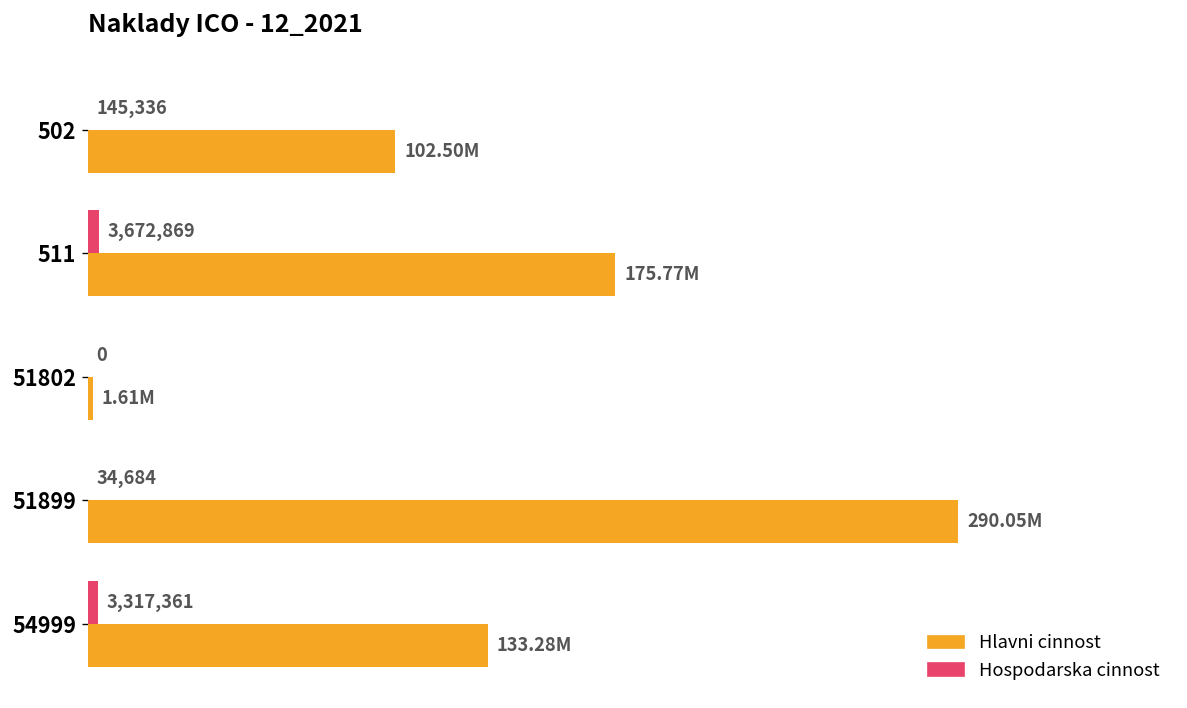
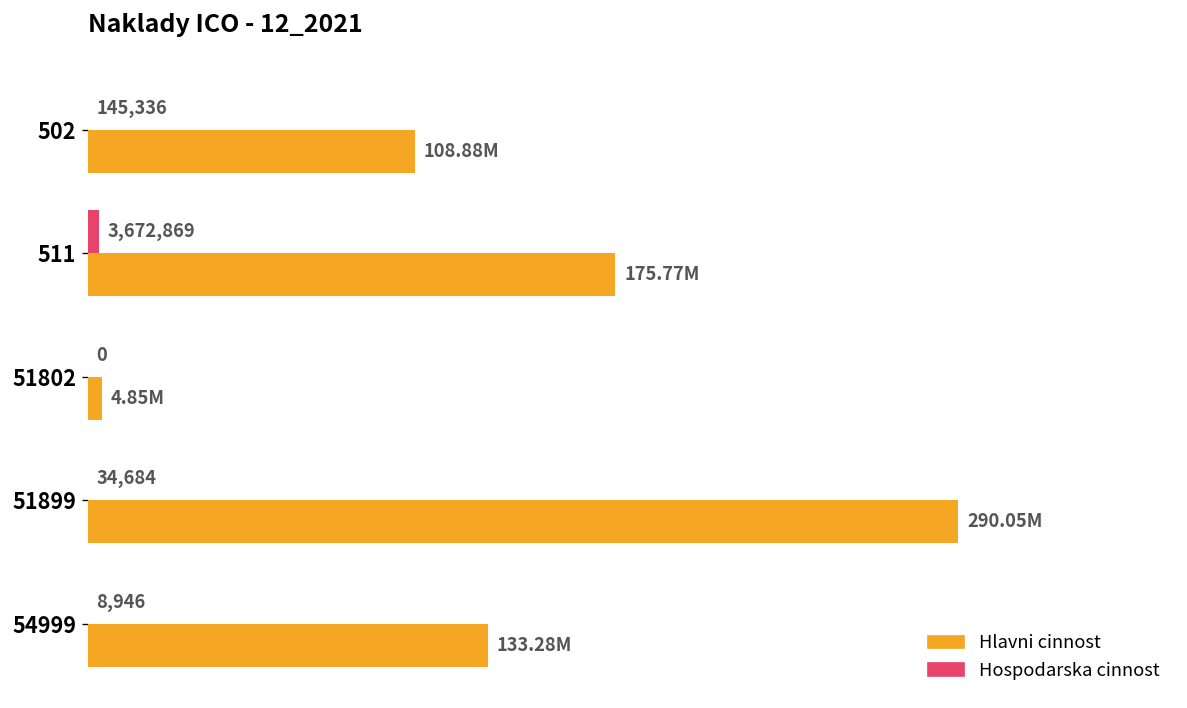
Hlavni cinnost, 502: 102.50M -> 108.88M
Hlavni cinnost, 51802: 1.61M -> 4.85M
Hospodarska cinnost, 54999: 3,317,361 -> 8,946
